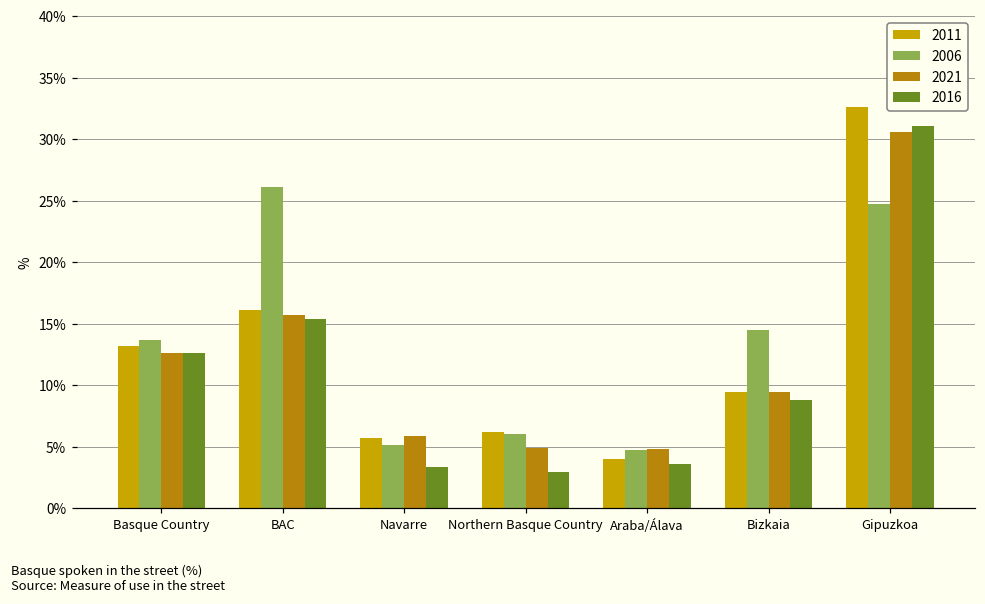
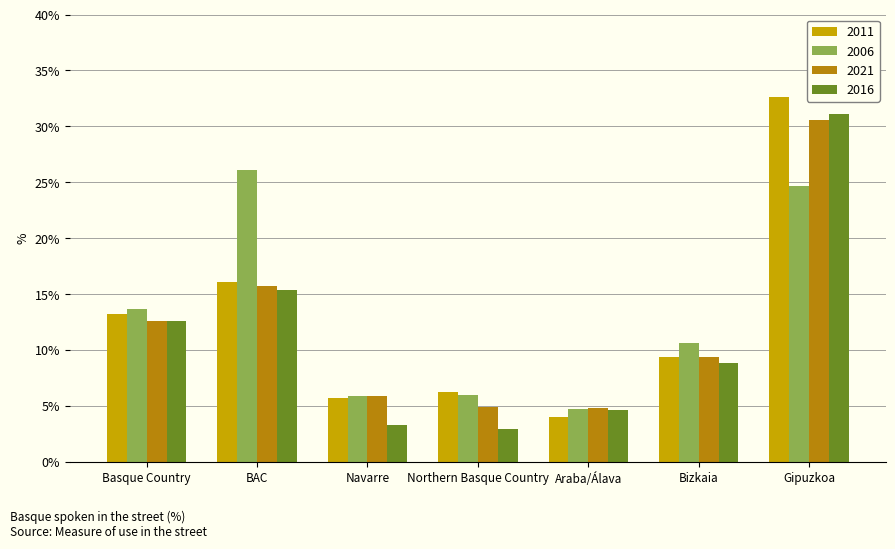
2006, Navarre: 5.1% -> 5.9%
2016, Araba/Álava: 3.6% -> 4.6%
2006, Bizkaia: 14.5% -> 10.6%
